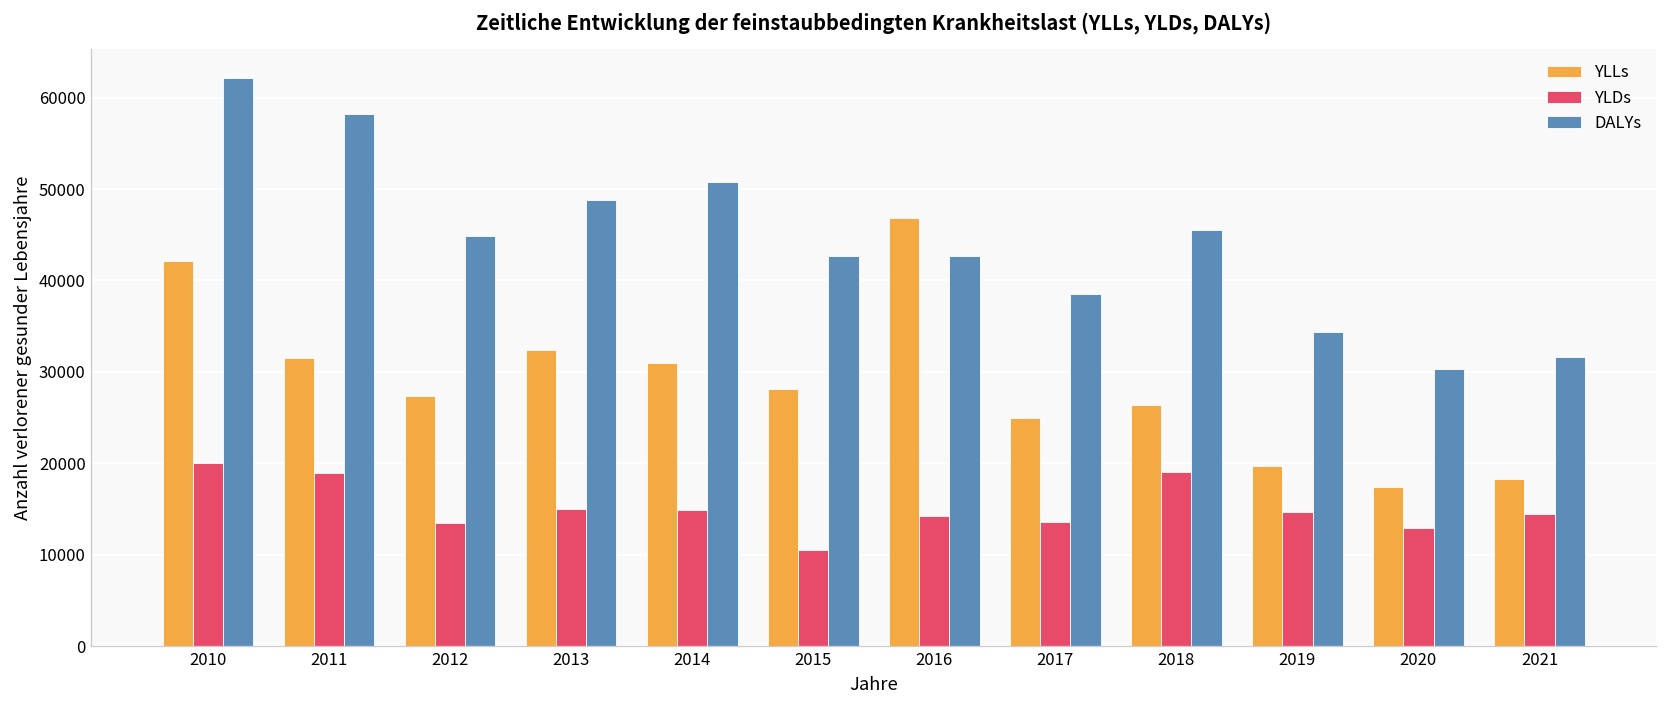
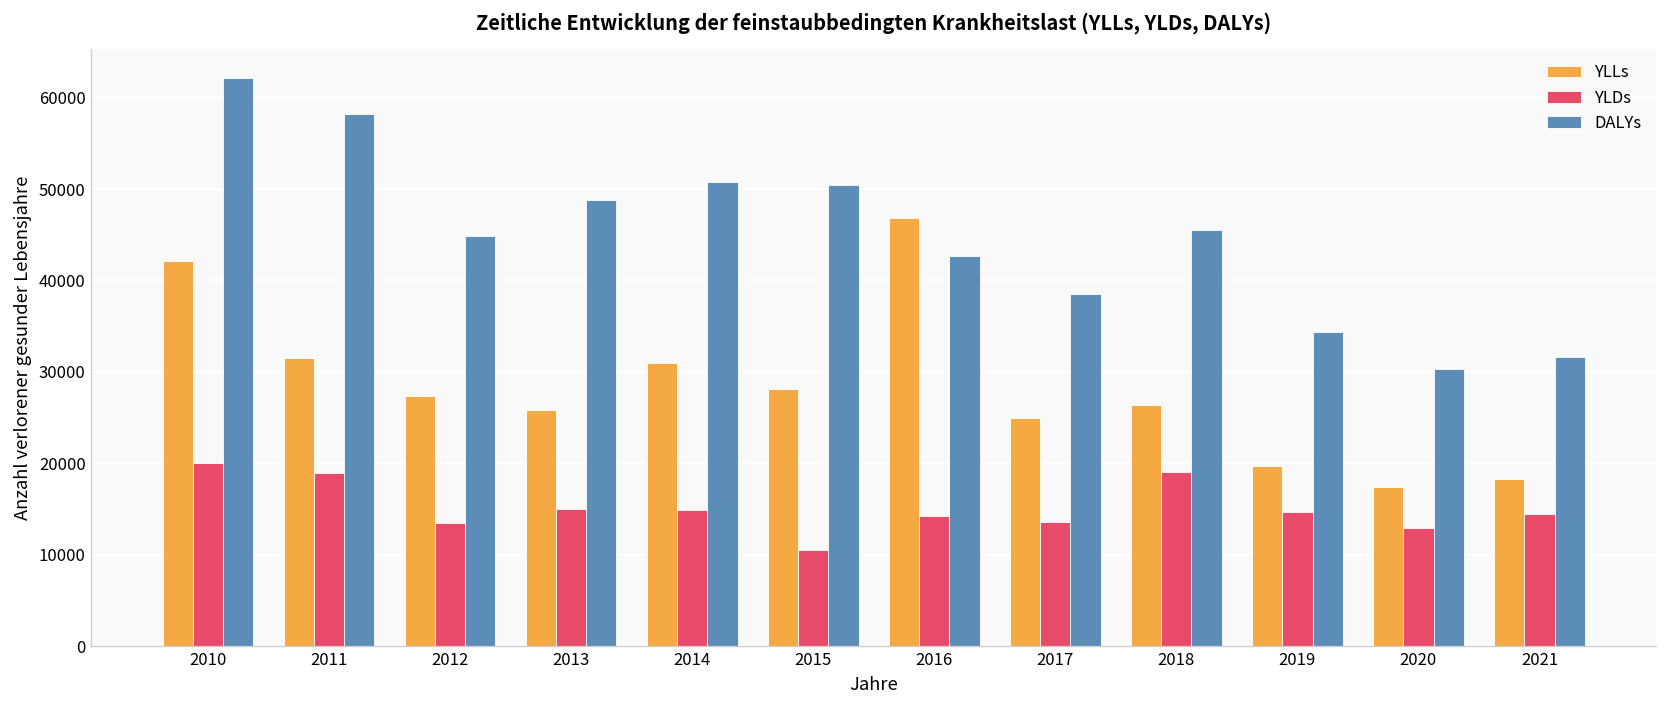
YLLs, 2013: 32000 -> 26000
DALYs, 2015: 43000 -> 50000
